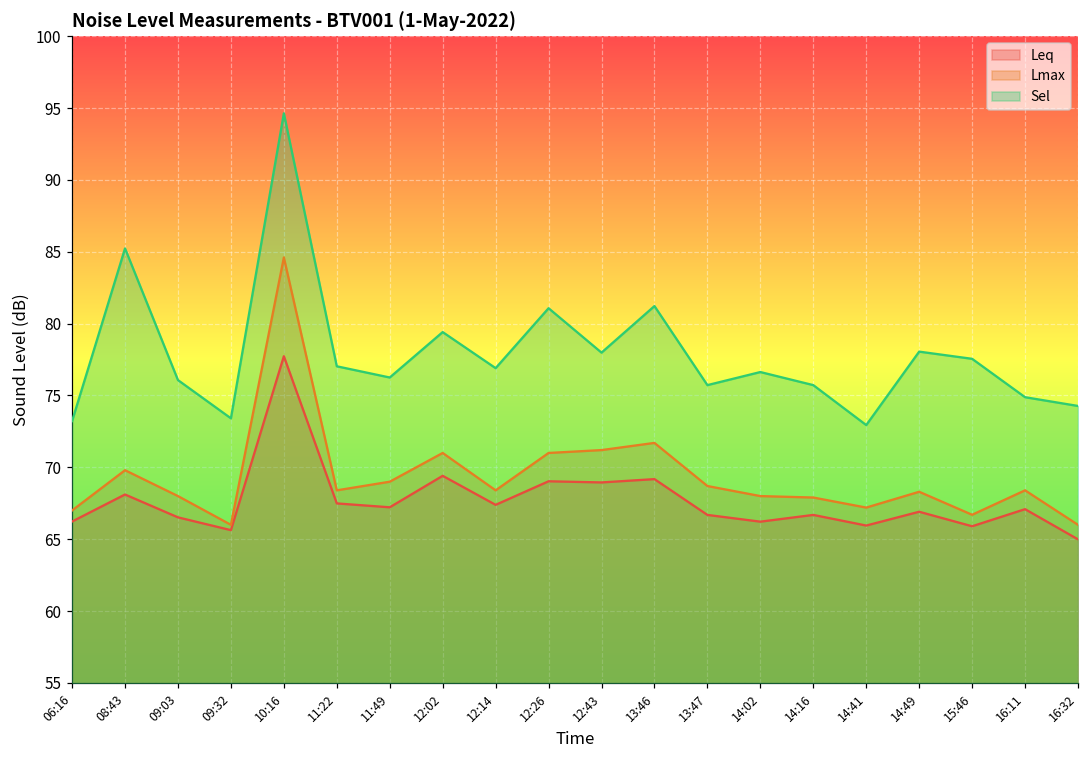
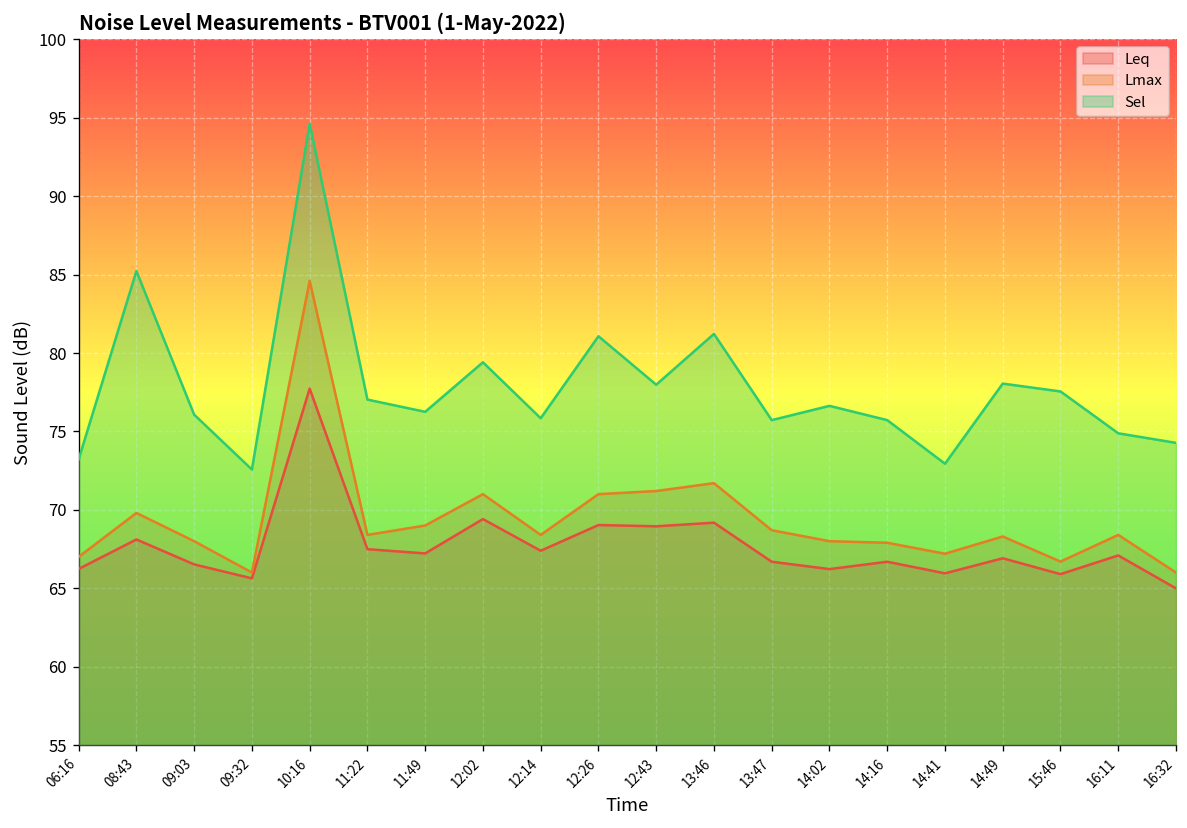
Sel, 09:32: 73.4 -> 72.6
Sel, 12:14: 76.9 -> 75.8
